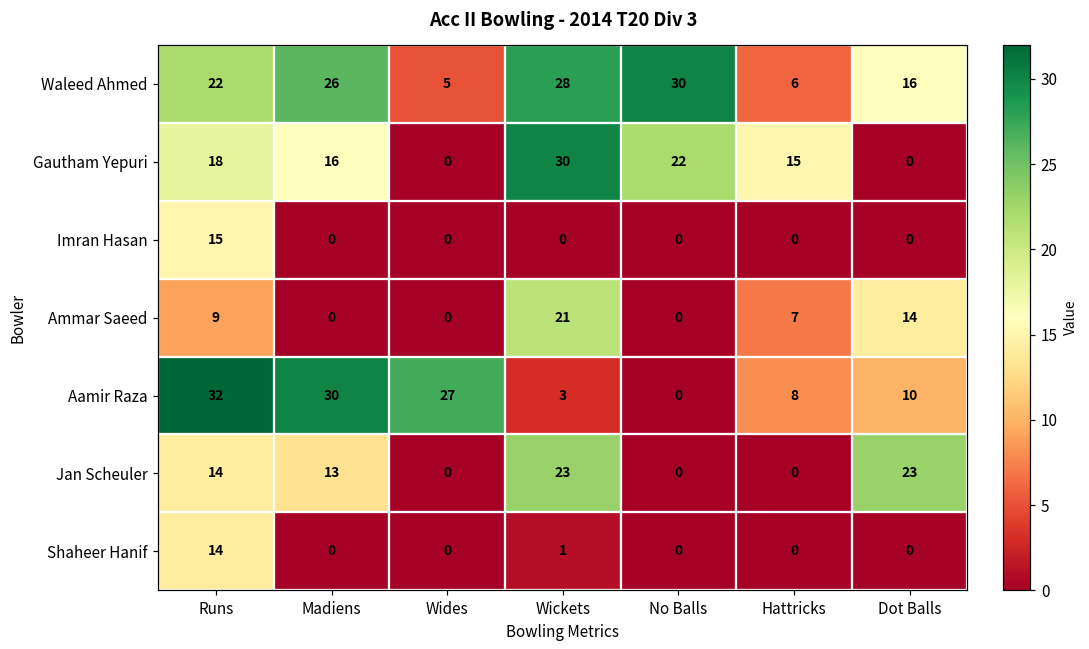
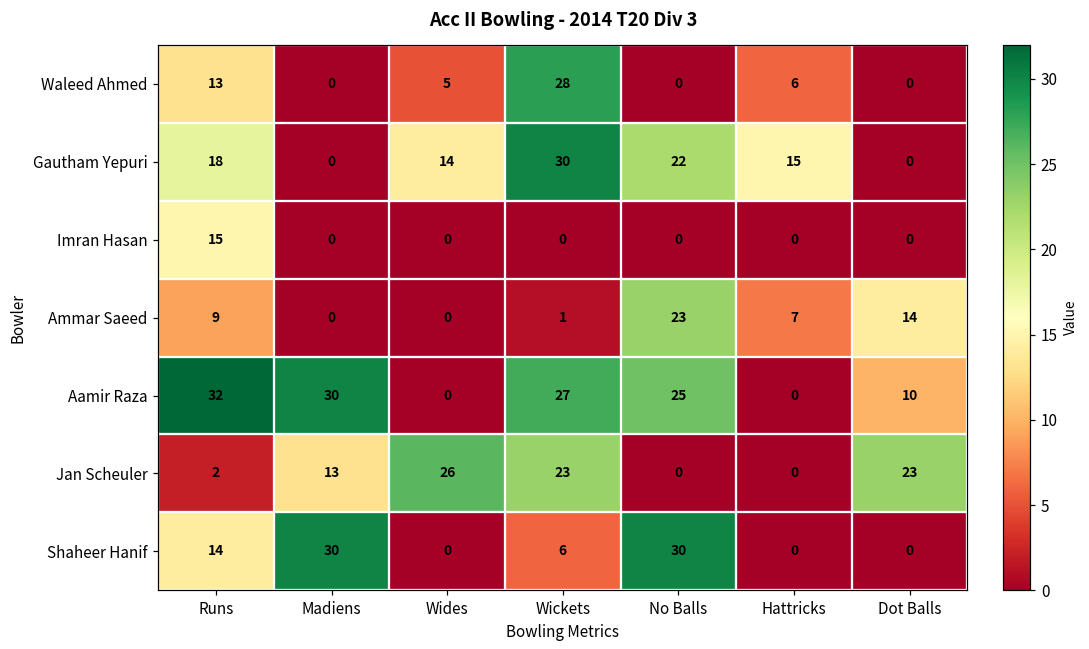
Waleed Ahmed, Runs: 22 -> 13
Waleed Ahmed, Madiens: 26 -> 0
Waleed Ahmed, No Balls: 30 -> 0
Waleed Ahmed, Dot Balls: 16 -> 0
Gautham Yepuri, Madiens: 16 -> 0
Gautham Yepuri, Wides: 0 -> 14
Ammar Saeed, Wickets: 21 -> 1
Ammar Saeed, No Balls: 0 -> 23
Aamir Raza, Wides: 27 -> 0
Aamir Raza, Wickets: 3 -> 27
Aamir Raza, No Balls: 0 -> 25
Aamir Raza, Hattricks: 8 -> 0
Jan Scheuler, Runs: 14 -> 2
Jan Scheuler, Wides: 0 -> 26
Shaheer Hanif, Madiens: 0 -> 30
Shaheer Hanif, Wickets: 1 -> 6
Shaheer Hanif, No Balls: 0 -> 30
